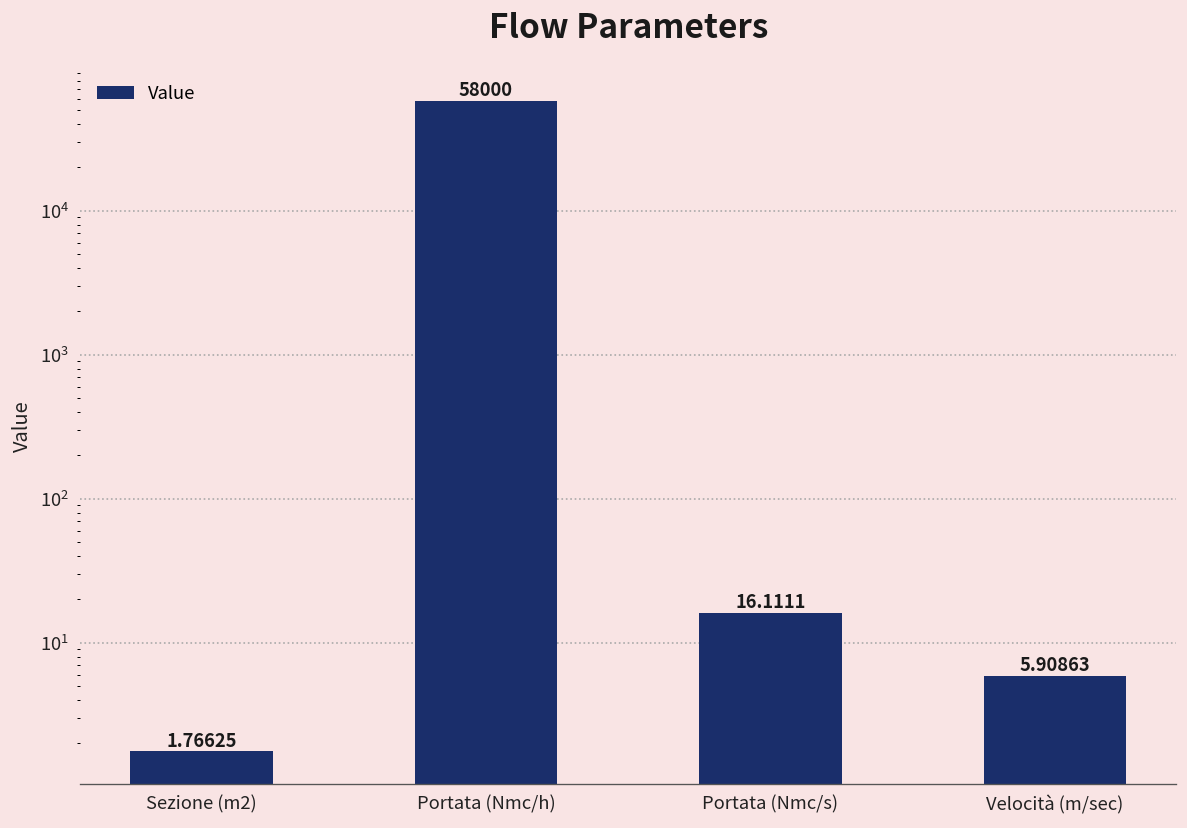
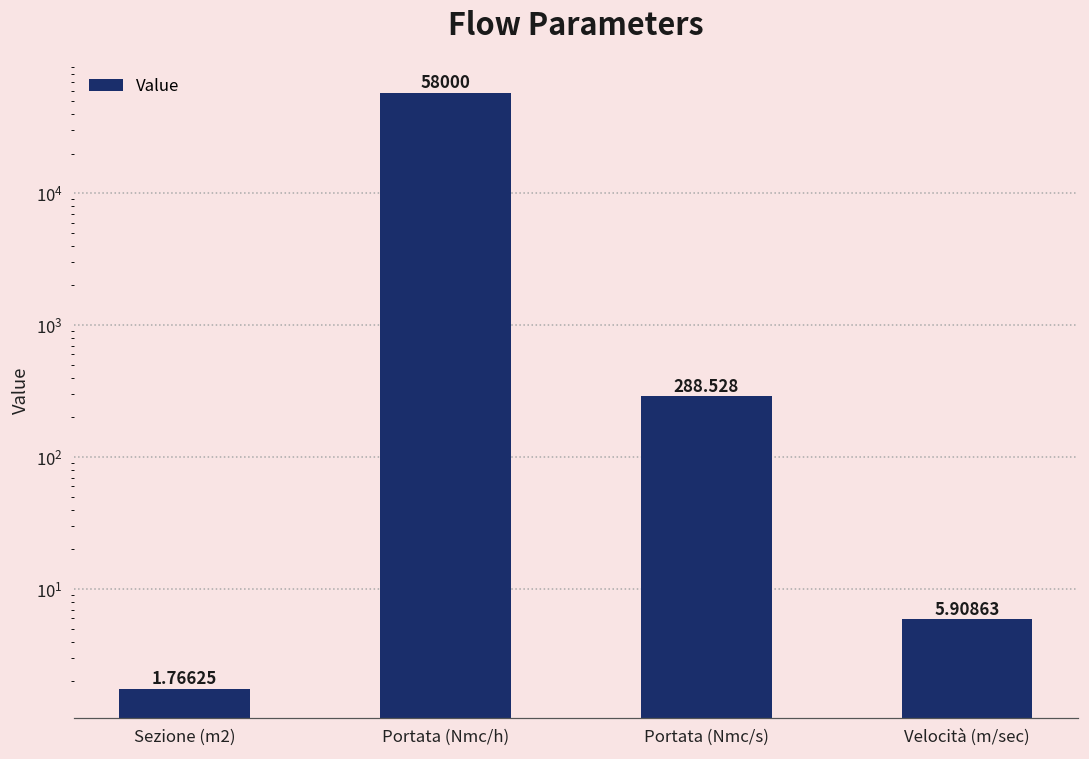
Portata (Nmc/s): 16.1111 -> 288.528
